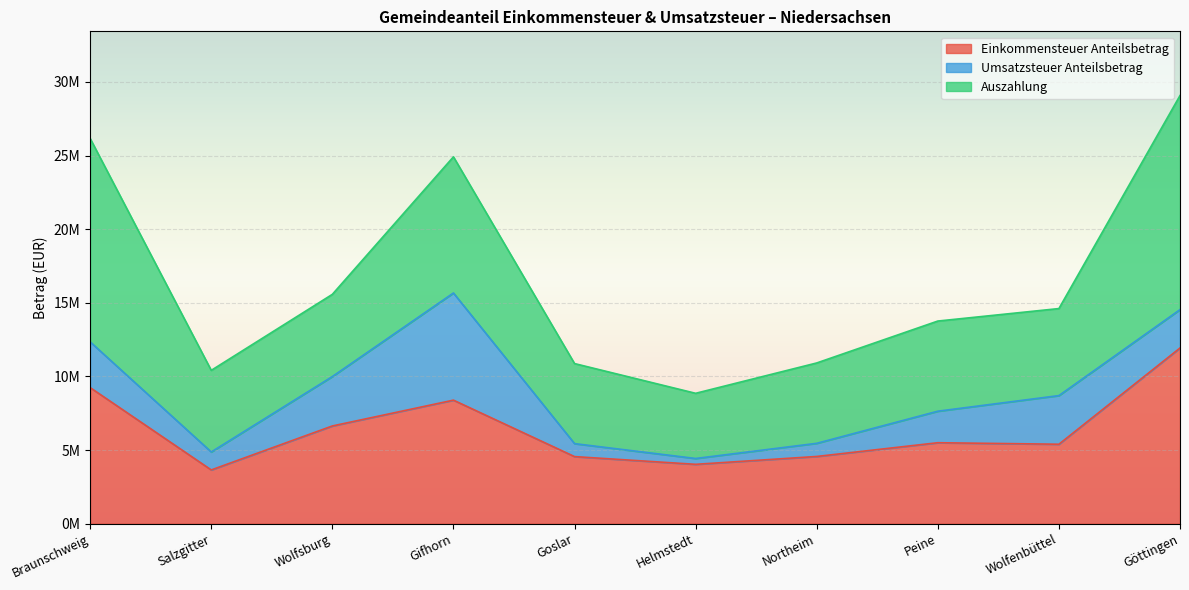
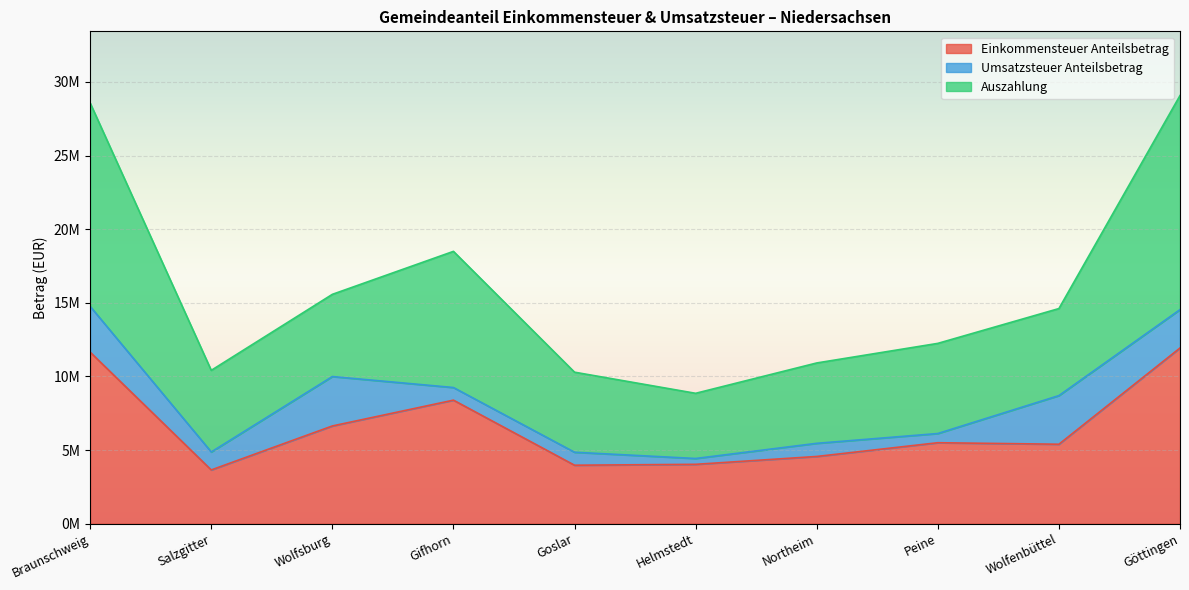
Einkommensteuer Anteilsbetrag, Braunschweig: 9200000 -> 11600000
Umsatzsteuer Anteilsbetrag, Gifhorn: 7300000 -> 900000
Einkommensteuer Anteilsbetrag, Goslar: 4600000 -> 4000000
Umsatzsteuer Anteilsbetrag, Peine: 2100000 -> 600000
